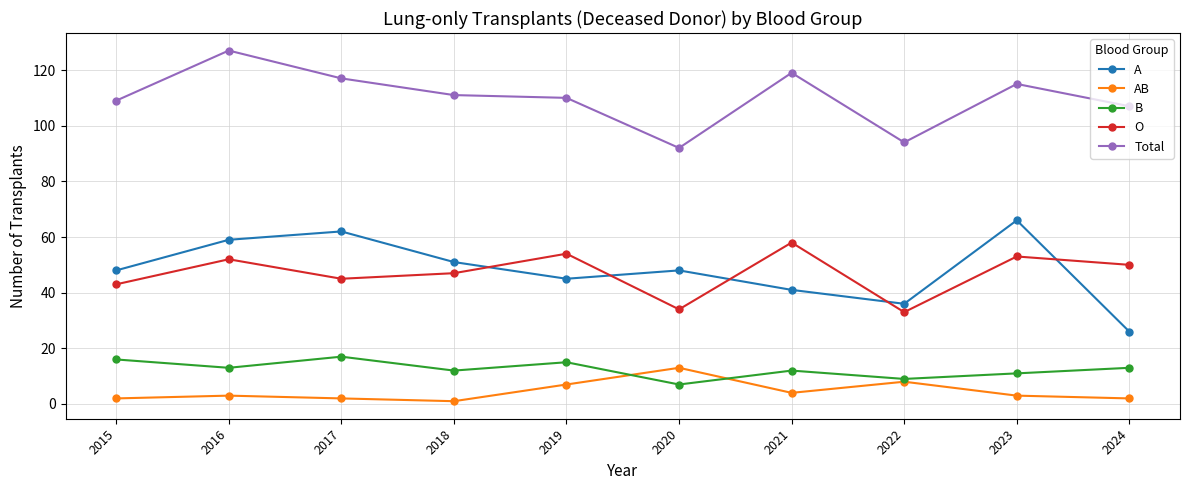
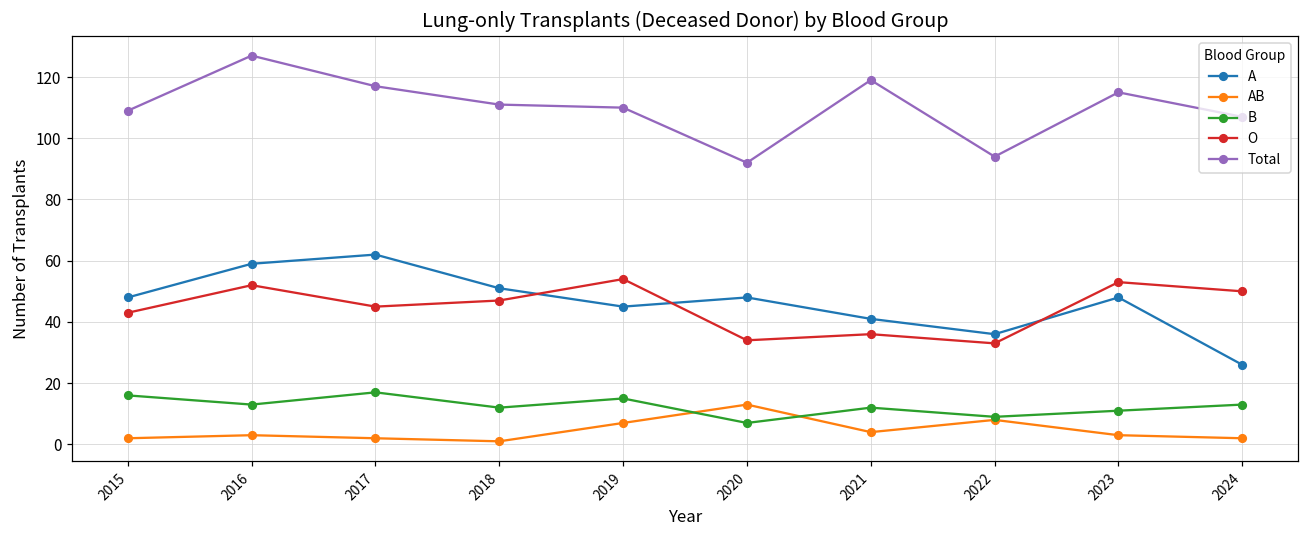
O, 2021: 58 -> 36
A, 2023: 66 -> 48
